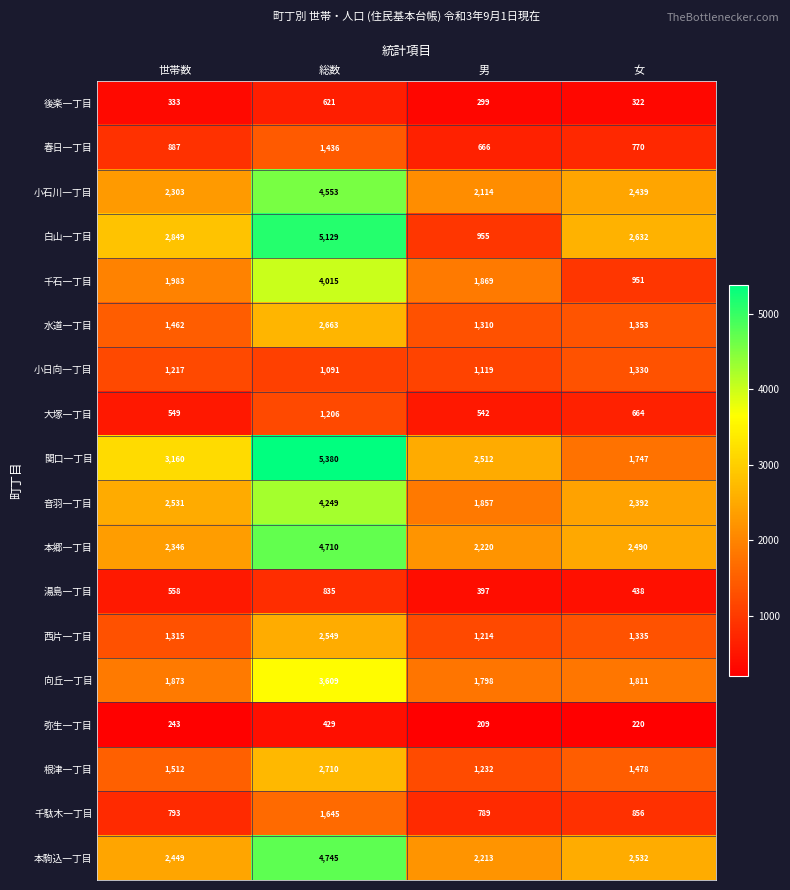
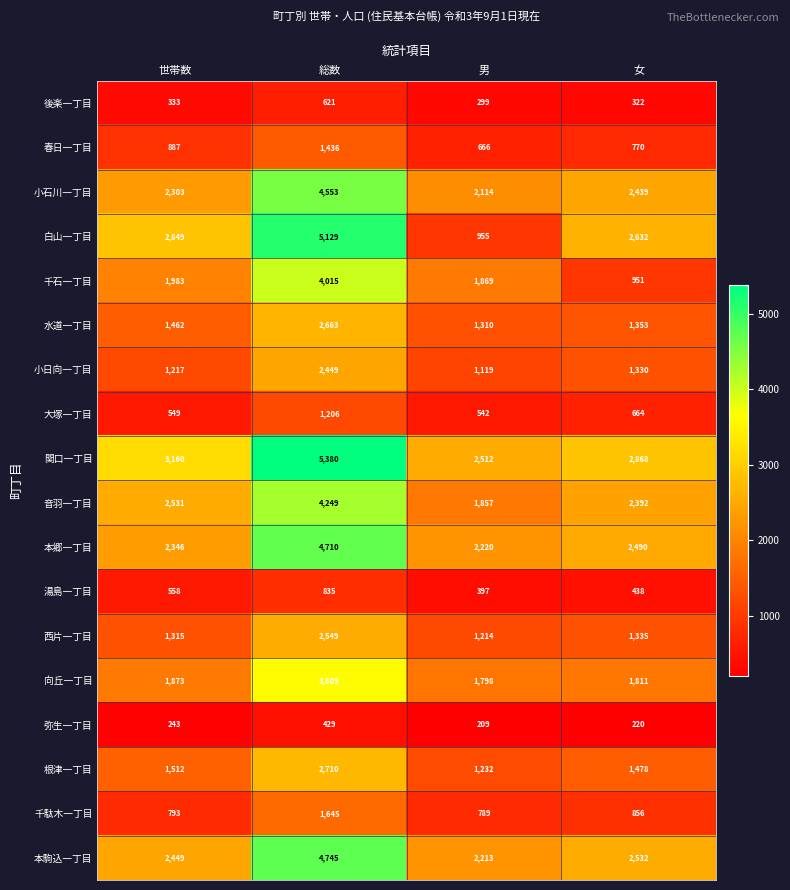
小日向一丁目, 総数: 1,091 -> 2,449
関口一丁目, 女: 1,747 -> 2,868
